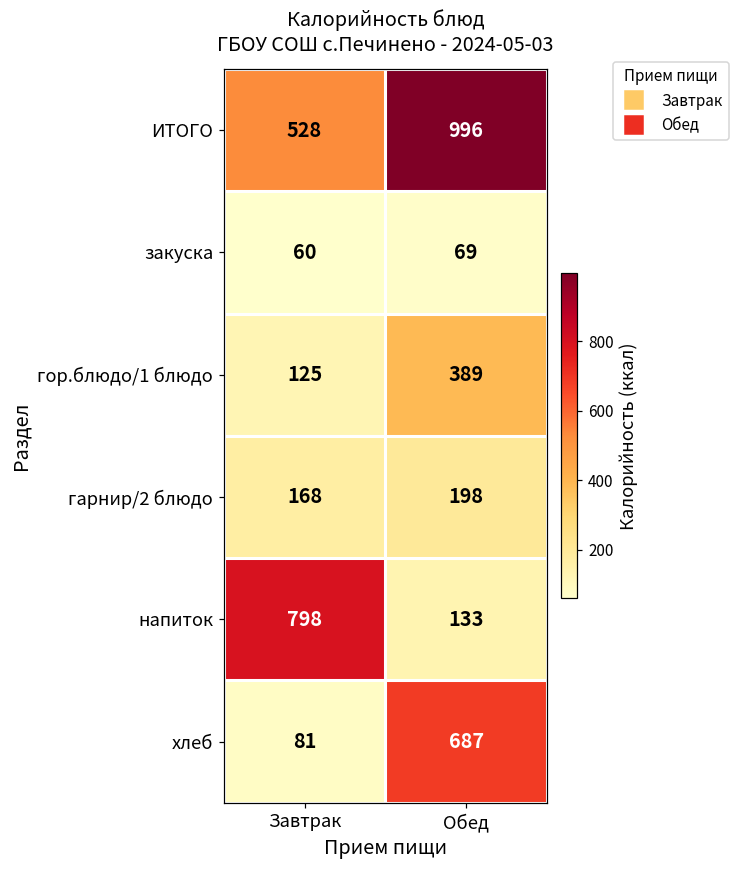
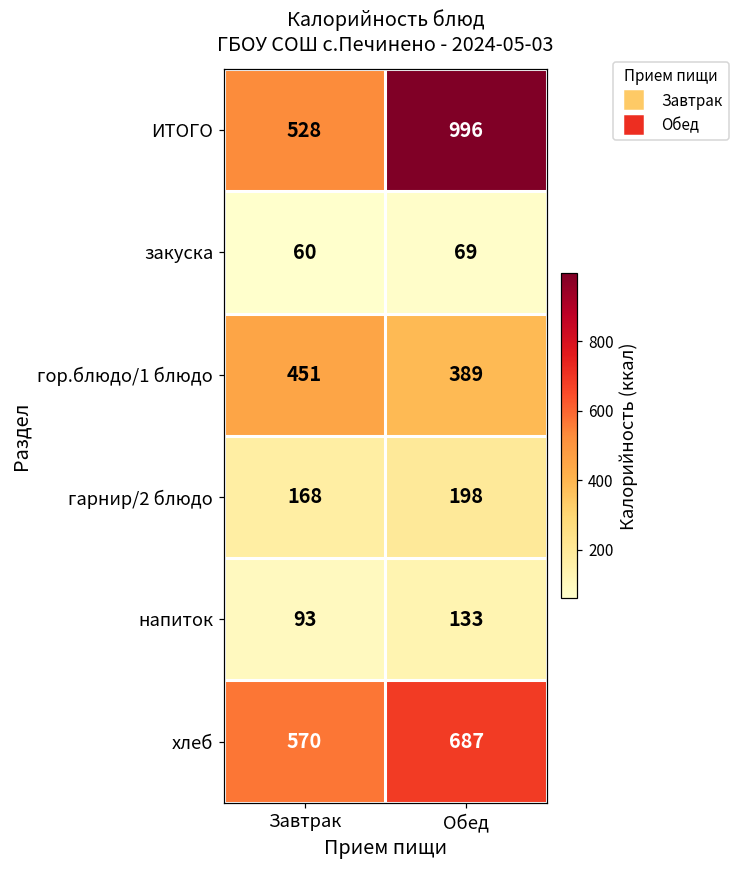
гор.блюдо/1 блюдо, Завтрак: 125 -> 451
напиток, Завтрак: 798 -> 93
хлеб, Завтрак: 81 -> 570
